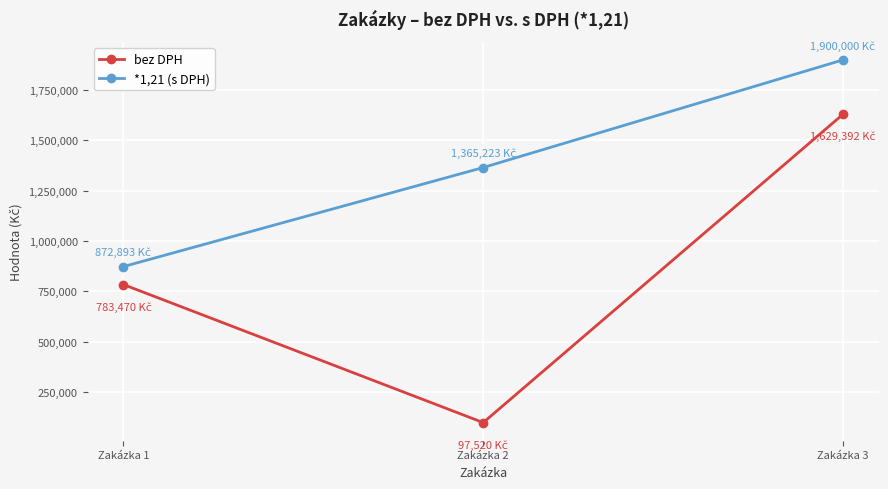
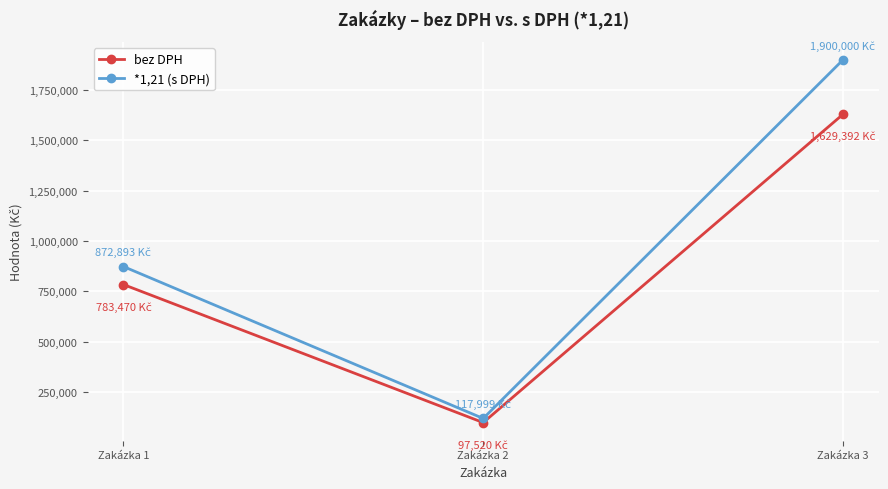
*1,21 (s DPH), Zakázka 2: 1,365,223 -> 117,999
